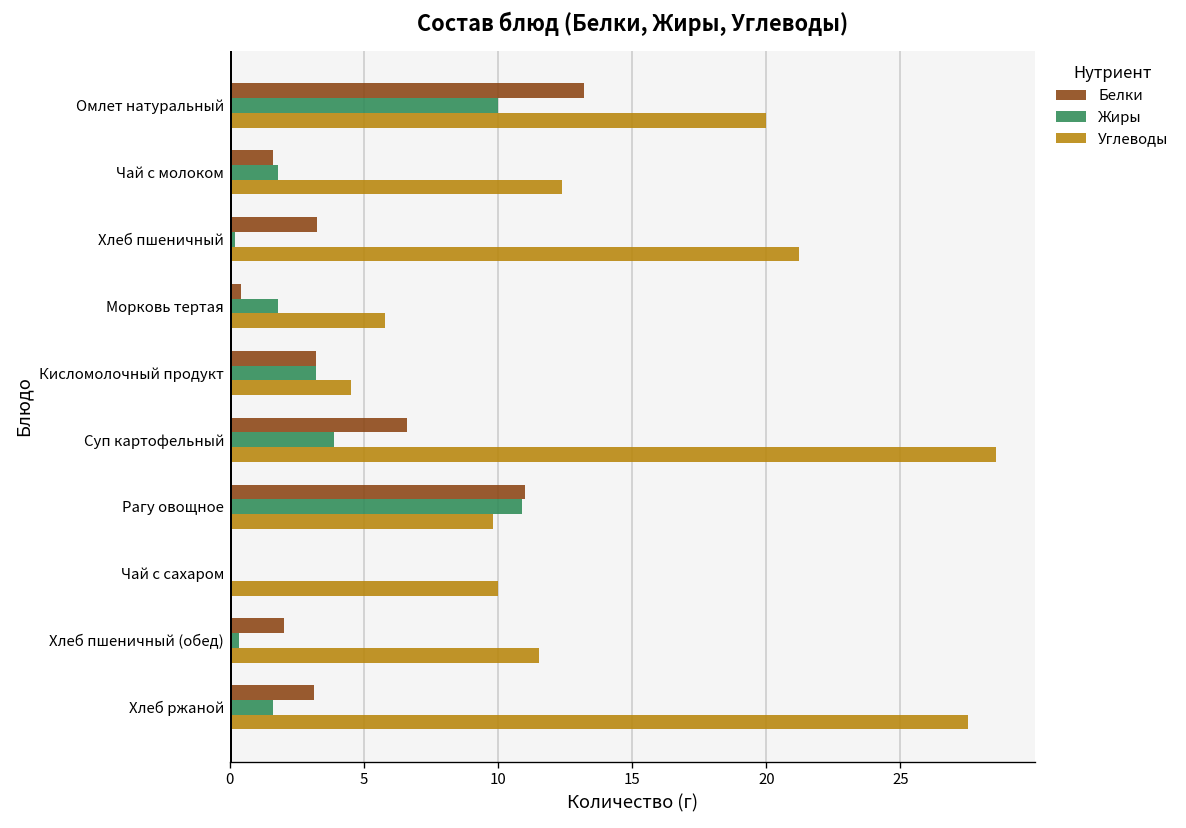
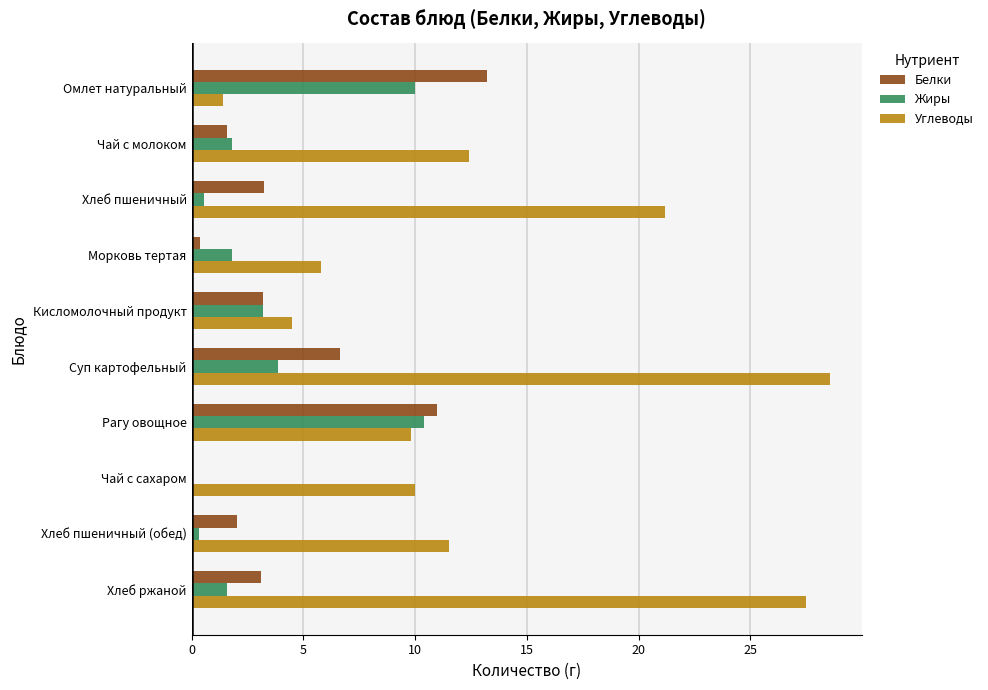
Углеводы, Омлет натуральный: 20.0 -> 1.4
Жиры, Хлеб пшеничный: 0.2 -> 0.6
Жиры, Рагу овощное: 10.9 -> 10.4
